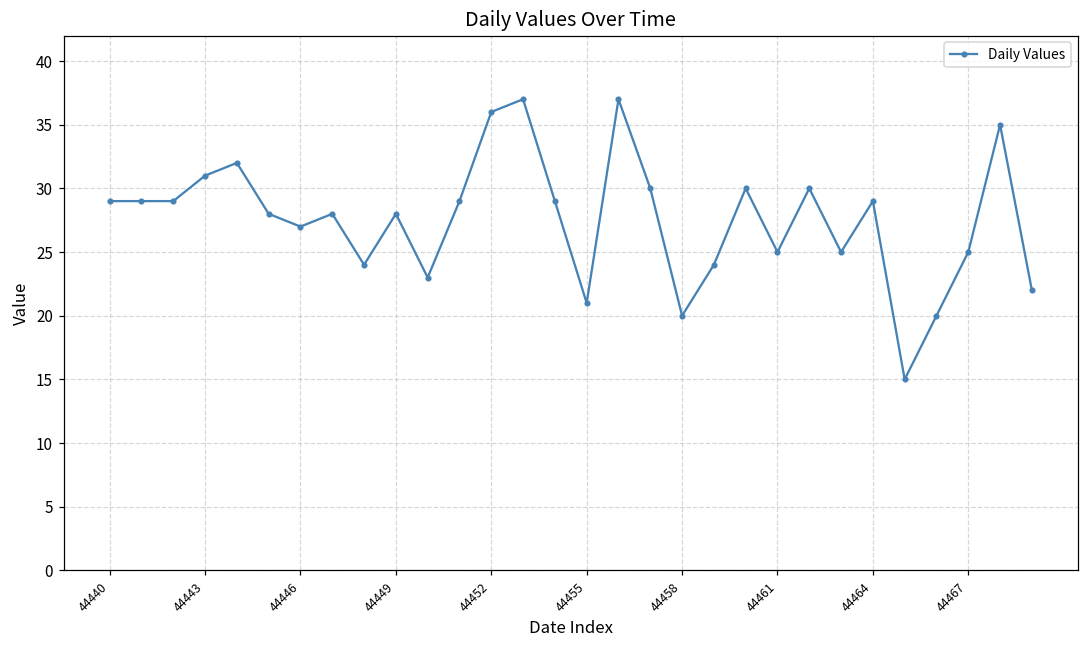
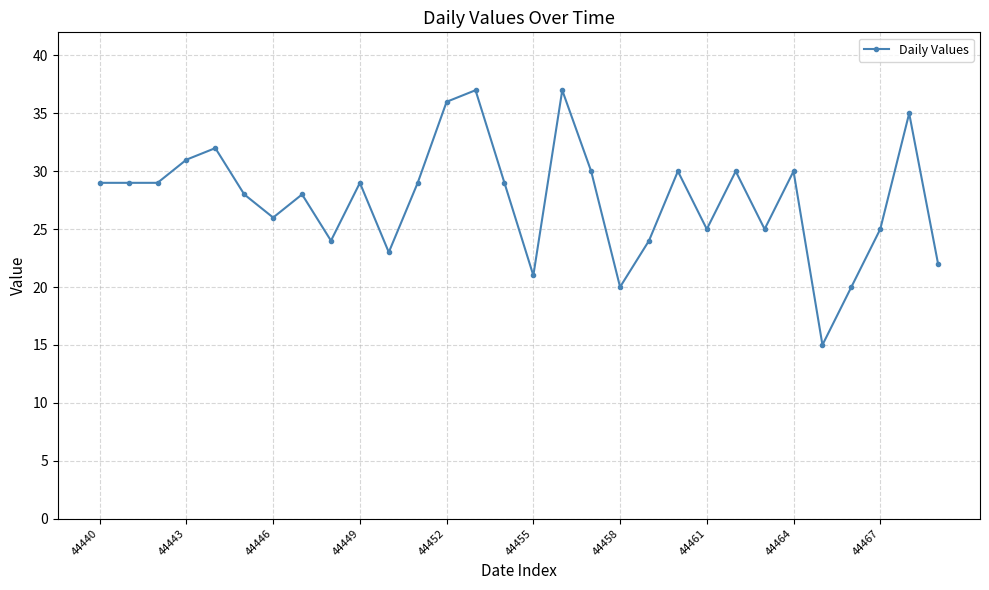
44446: 27 -> 26
44449: 28 -> 29
44464: 29 -> 30
